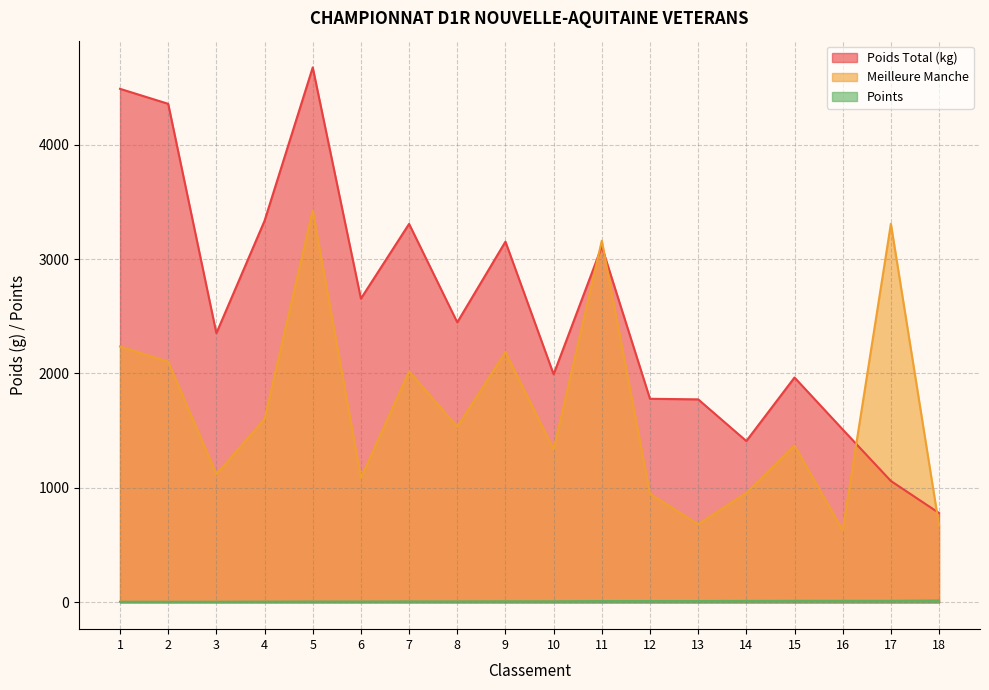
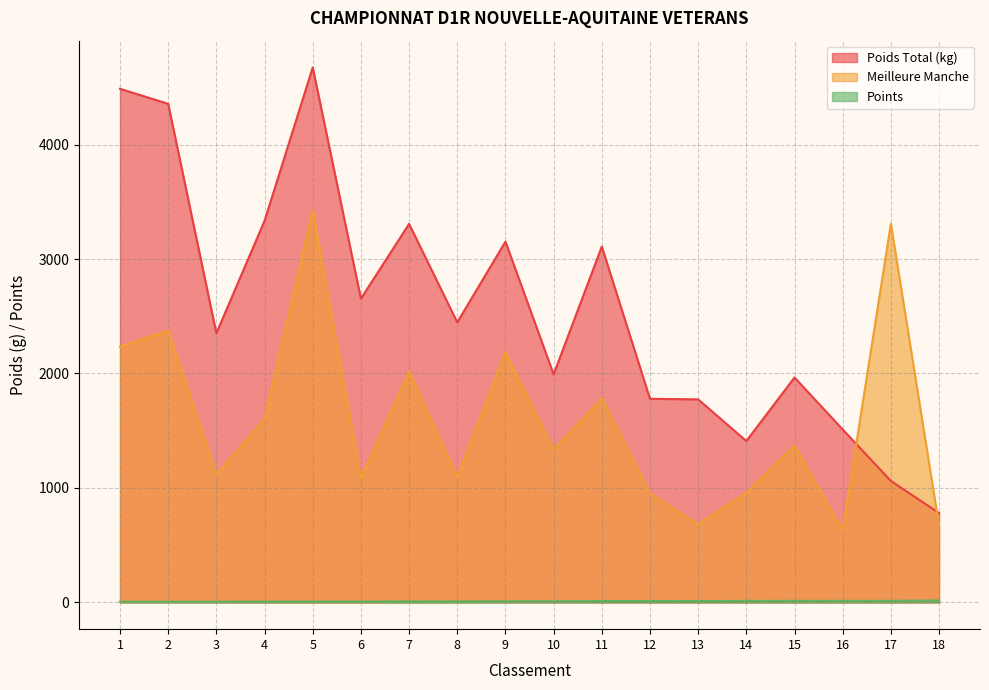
Meilleure Manche, 2: 2100 -> 2370
Meilleure Manche, 8: 1530 -> 1100
Meilleure Manche, 11: 3160 -> 1780
